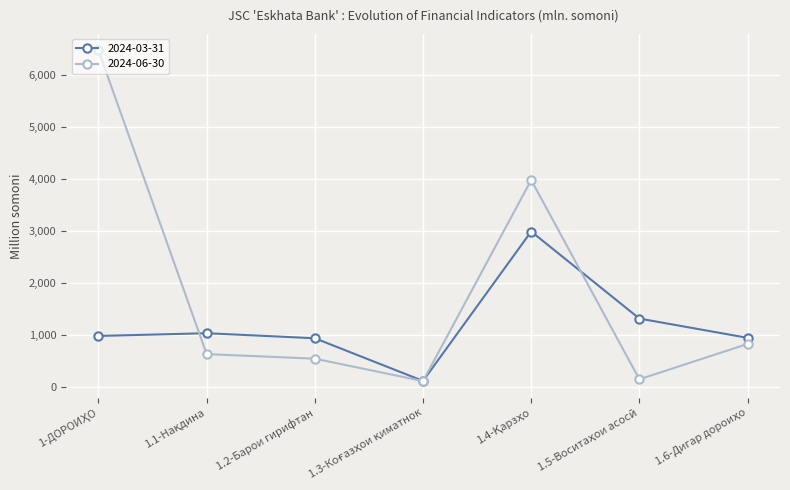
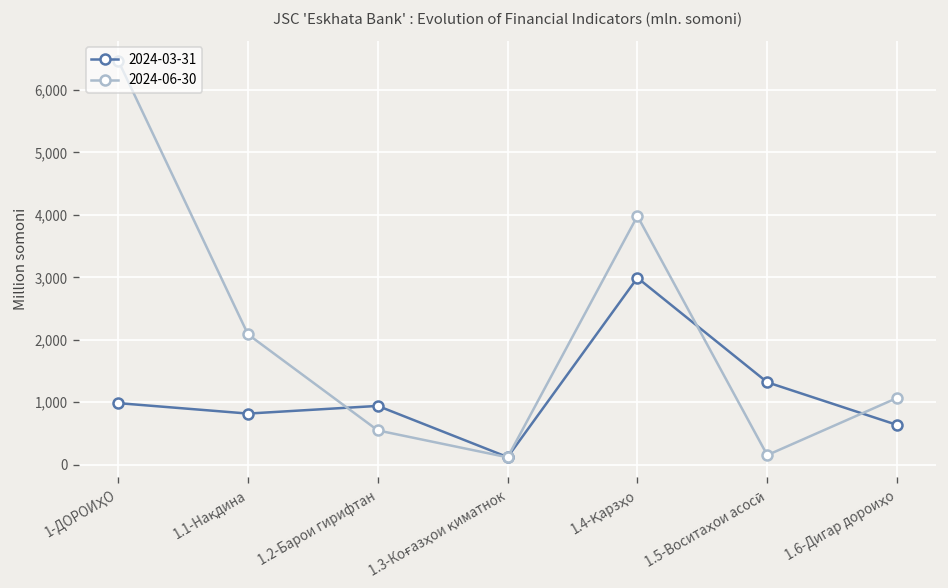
2024-03-31, 1.1-Нақдина: 1,000 -> 800
2024-06-30, 1.1-Нақдина: 600 -> 2,100
2024-03-31, 1.6-Дигар дороиҳо: 900 -> 600
2024-06-30, 1.6-Дигар дороиҳо: 800 -> 1,100
